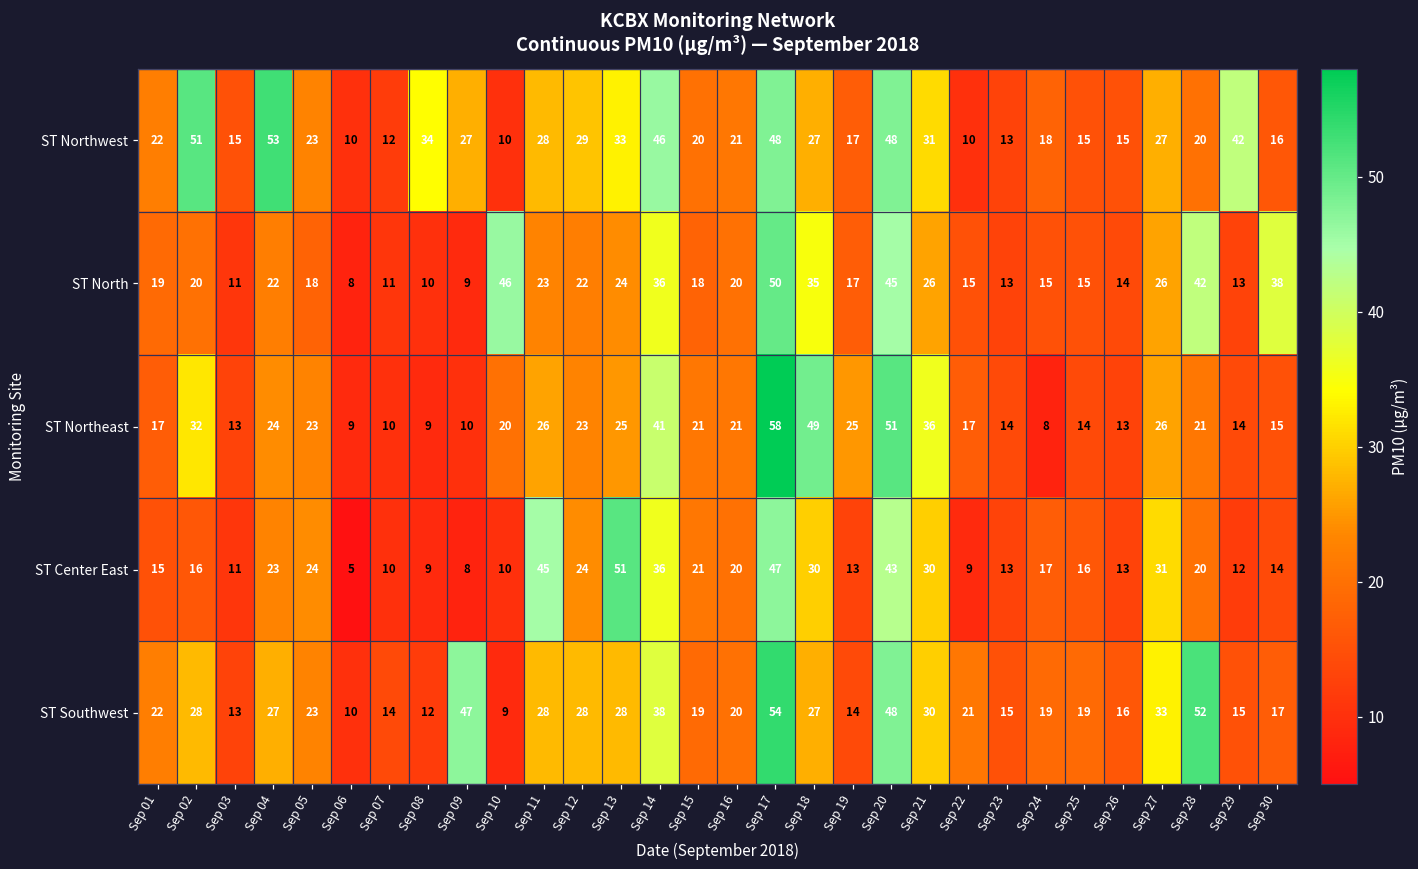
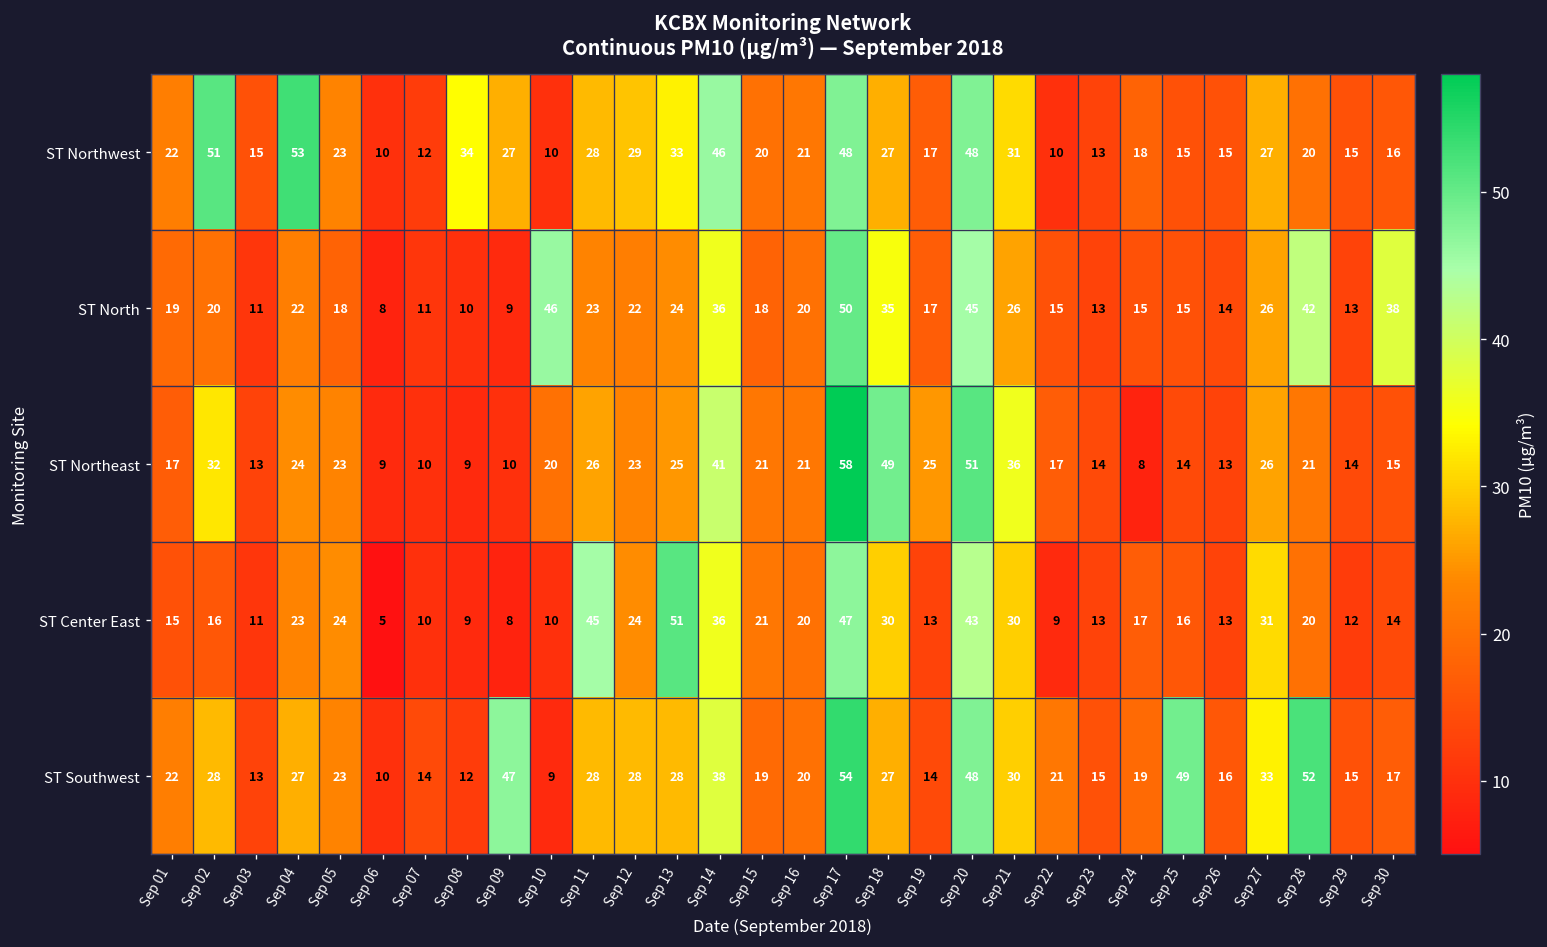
ST Northwest, Sep 29: 42 -> 15
ST Southwest, Sep 25: 19 -> 49
